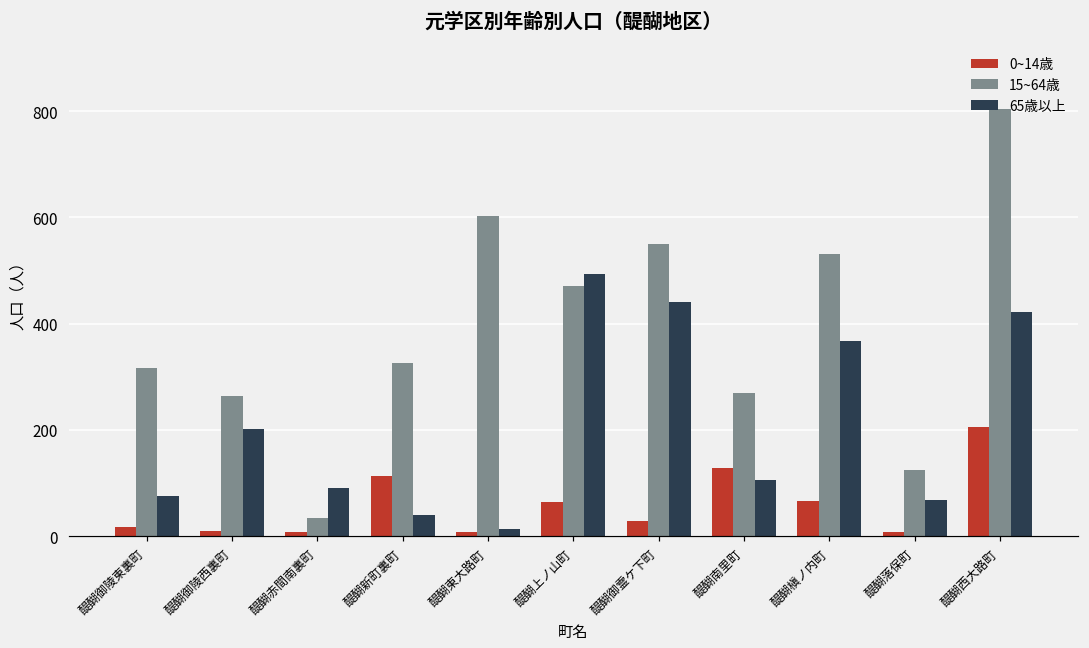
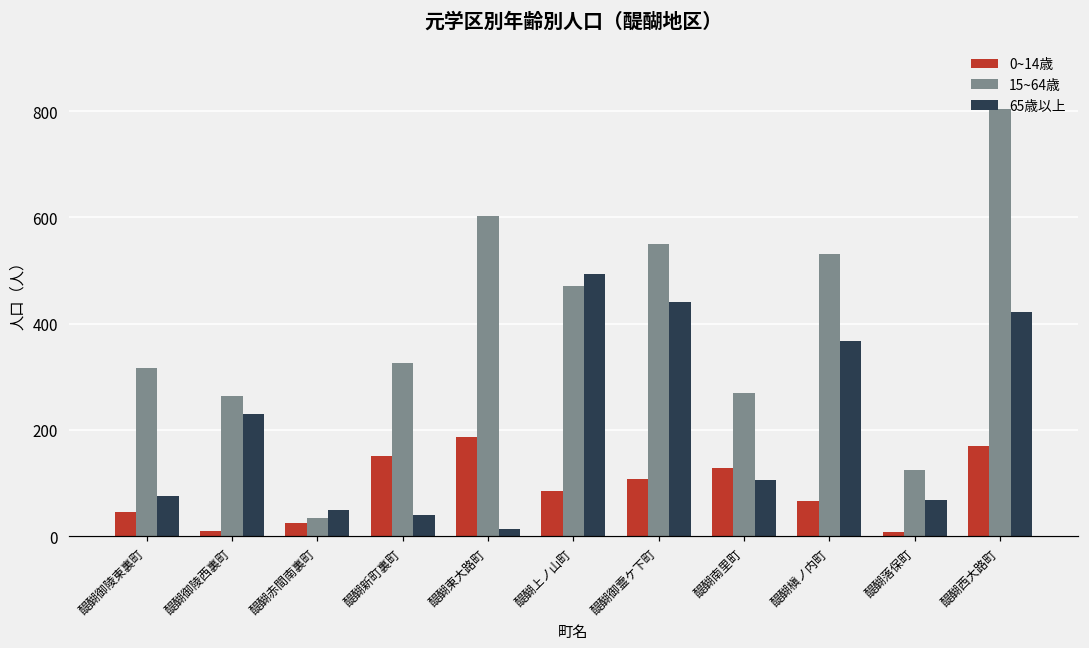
0~14歳, 醍醐御陵東裏町: 20 -> 50
65歳以上, 醍醐御陵西裏町: 200 -> 230
0~14歳, 醍醐赤間南裏町: 10 -> 30
65歳以上, 醍醐赤間南裏町: 90 -> 50
0~14歳, 醍醐新町裏町: 110 -> 150
0~14歳, 醍醐東大路町: 10 -> 190
0~14歳, 醍醐上ノ山町: 60 -> 90
0~14歳, 醍醐御霊ケ下町: 30 -> 110
0~14歳, 醍醐西大路町: 210 -> 170
